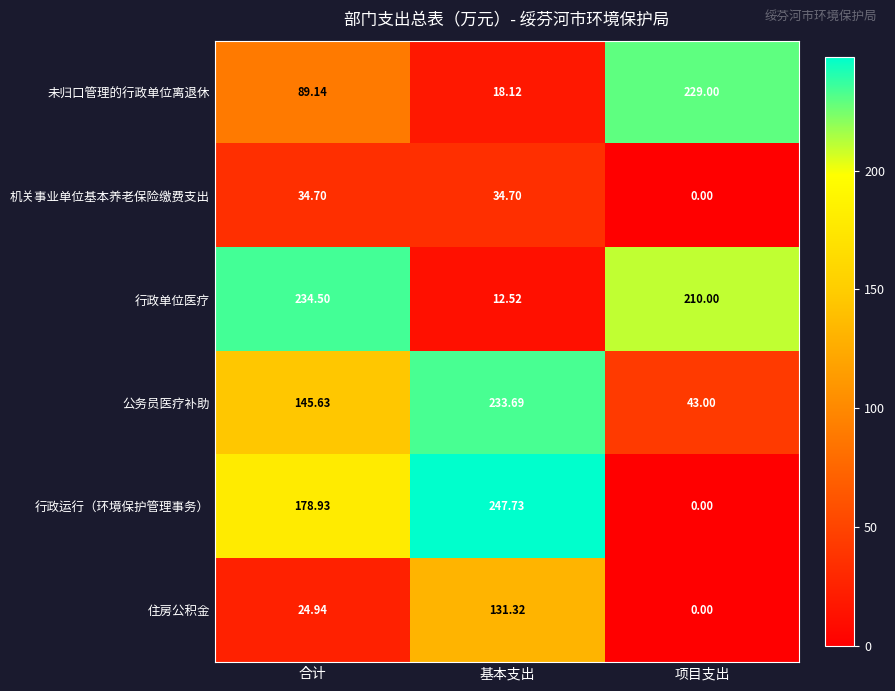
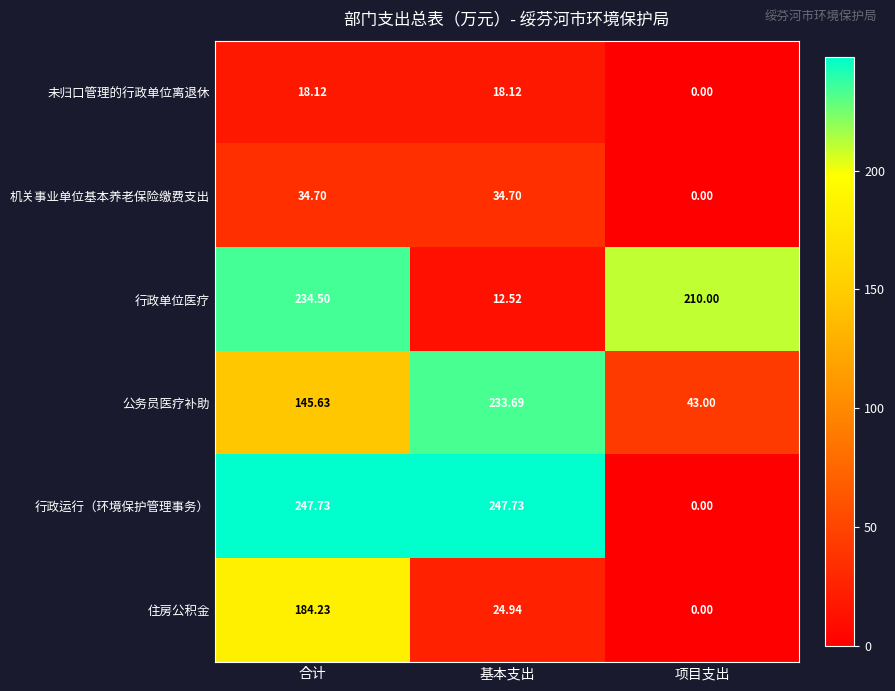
未归口管理的行政单位离退休, 合计: 89.14 -> 18.12
未归口管理的行政单位离退休, 项目支出: 229.00 -> 0.00
行政运行（环境保护管理事务）, 合计: 178.93 -> 247.73
住房公积金, 合计: 24.94 -> 184.23
住房公积金, 基本支出: 131.32 -> 24.94
